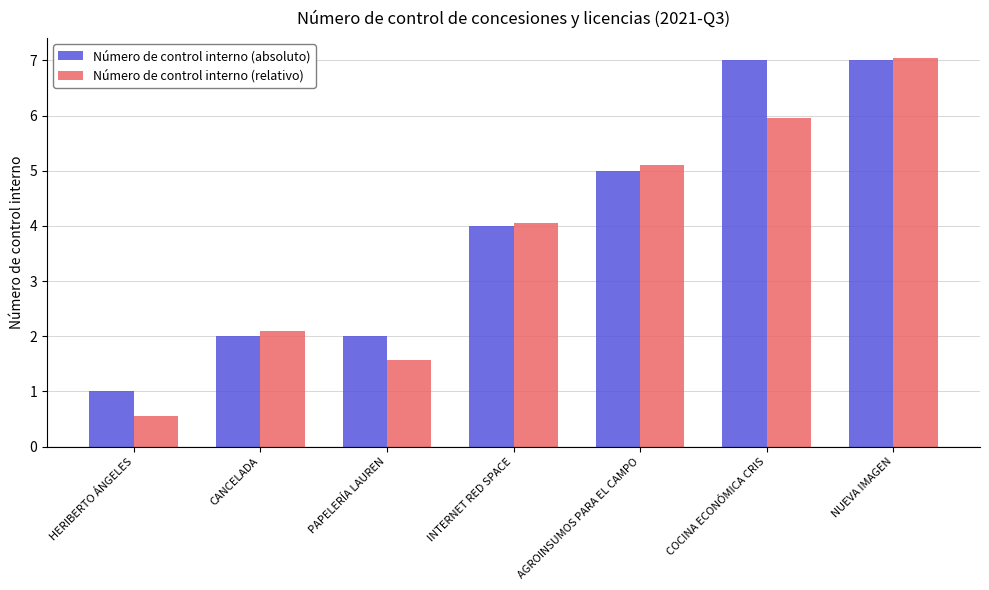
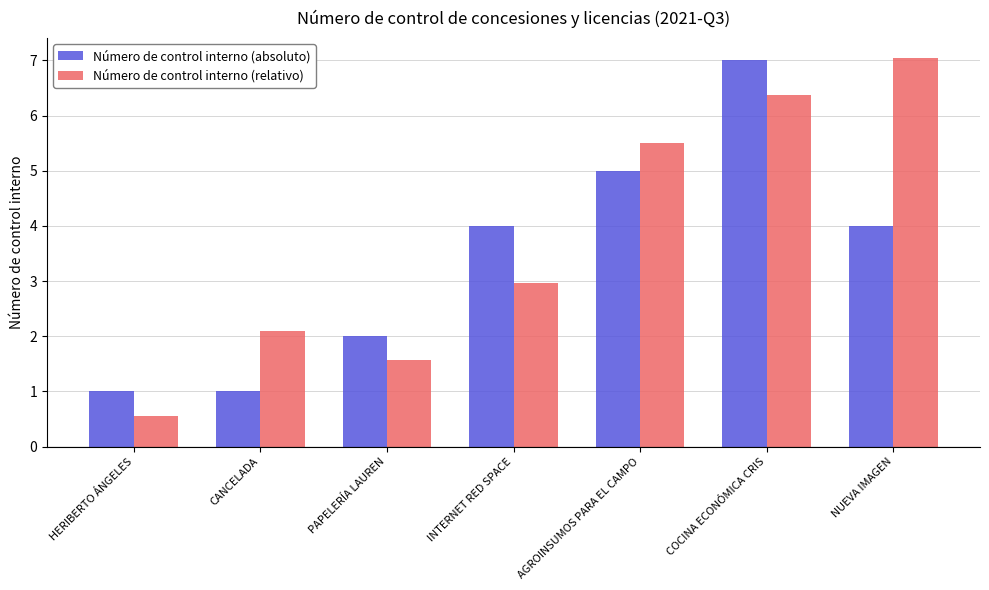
Número de control interno (absoluto), CANCELADA: 2 -> 1
Número de control interno (relativo), INTERNET RED SPACE: 4.1 -> 3.0
Número de control interno (relativo), AGROINSUMOS PARA EL CAMPO: 5.1 -> 5.5
Número de control interno (relativo), COCINA ECONÓMICA CRIS: 6.0 -> 6.4
Número de control interno (absoluto), NUEVA IMAGEN: 7 -> 4
